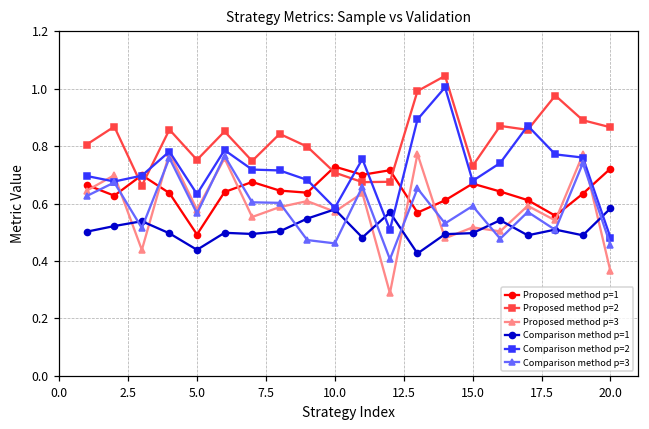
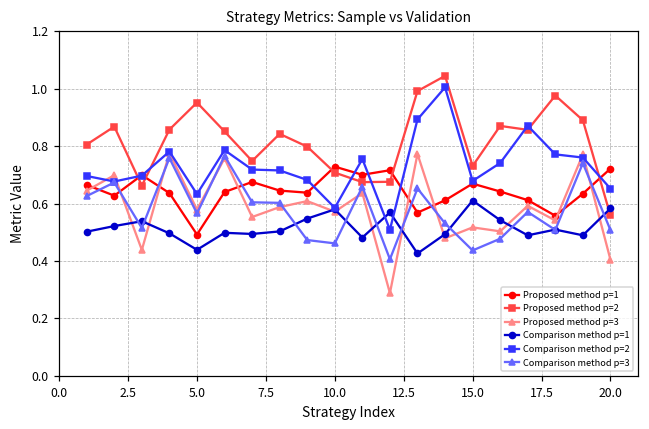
Proposed method p=2, 5.0: 0.75 -> 0.95
Comparison method p=1, 15.0: 0.50 -> 0.61
Comparison method p=3, 15.0: 0.59 -> 0.44
Proposed method p=2, 20.0: 0.87 -> 0.56
Proposed method p=3, 20.0: 0.36 -> 0.40
Comparison method p=2, 20.0: 0.48 -> 0.65
Comparison method p=3, 20.0: 0.46 -> 0.51
